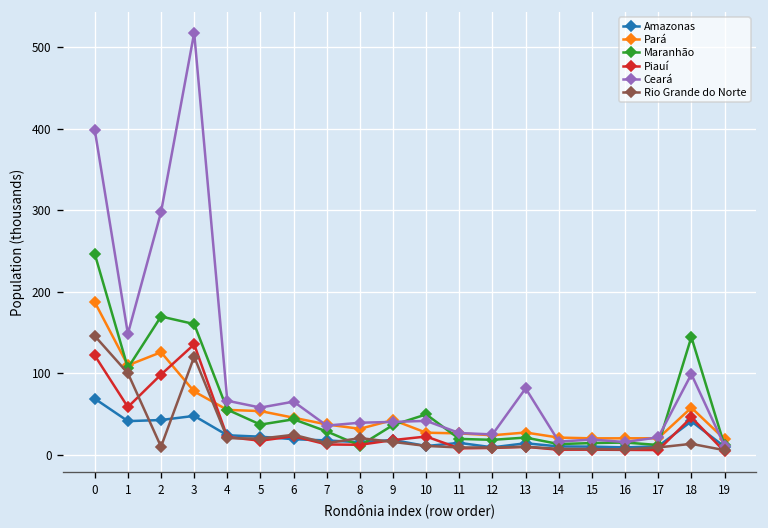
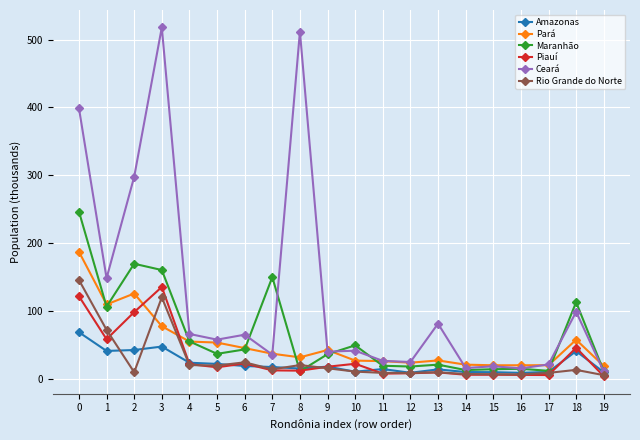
Rio Grande do Norte, 1: 100 -> 70
Maranhão, 7: 30 -> 150
Ceará, 8: 40 -> 510
Maranhão, 18: 140 -> 110
